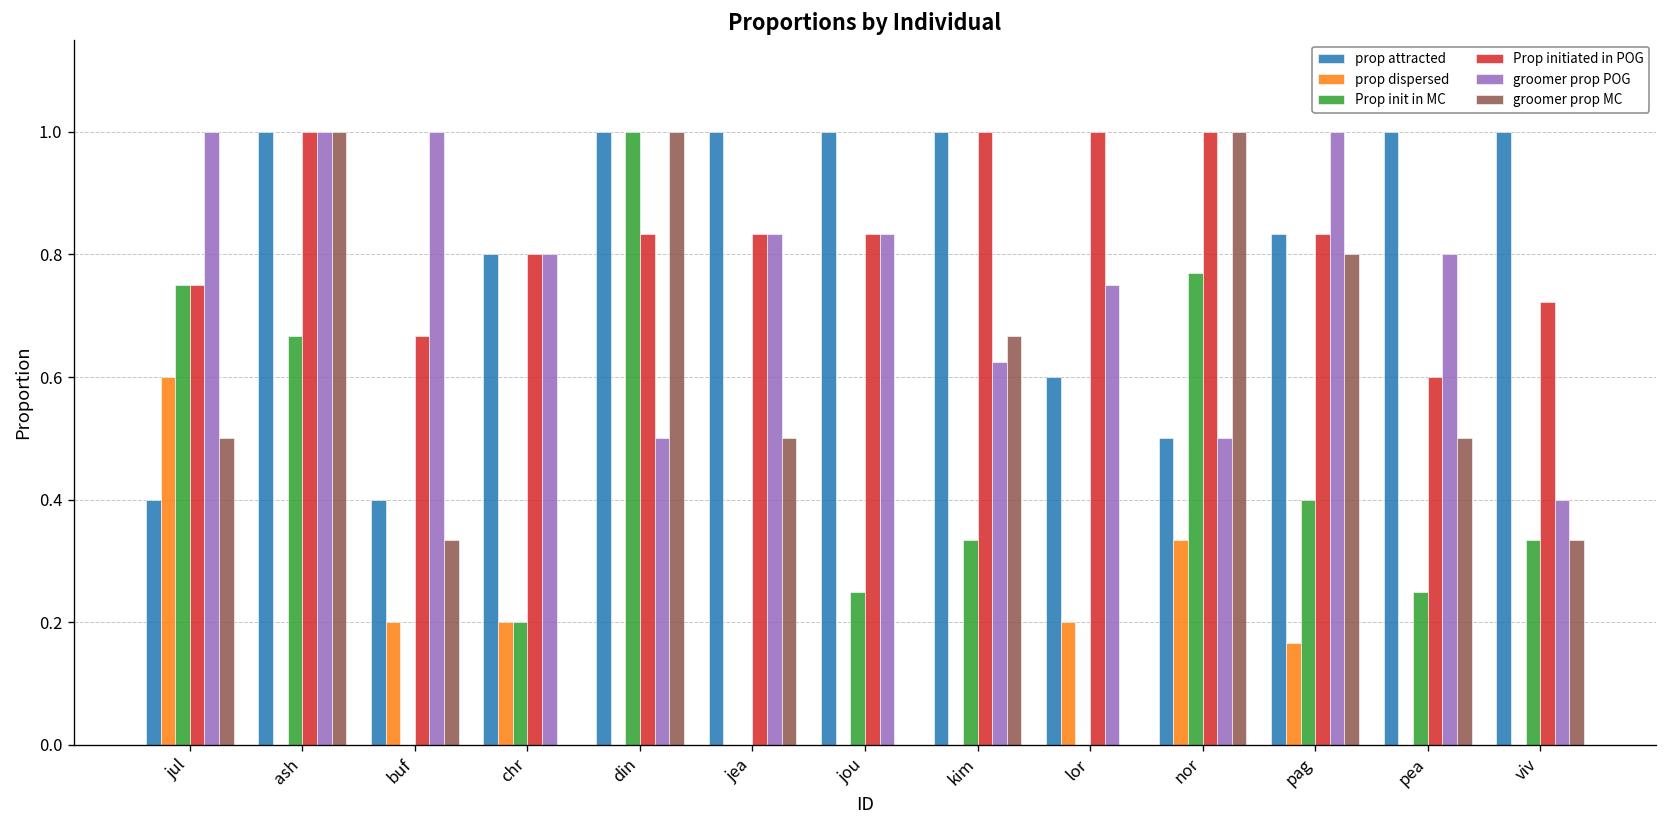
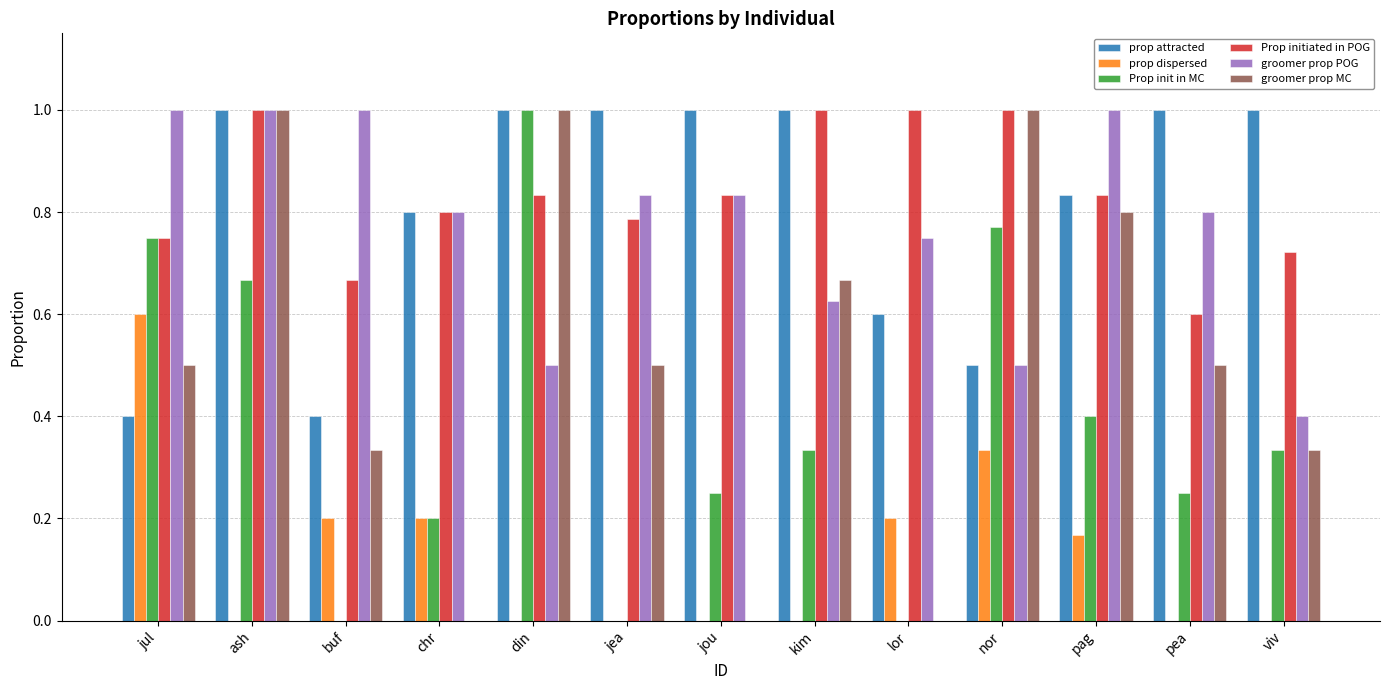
Prop initiated in POG, jea: 0.83 -> 0.79
